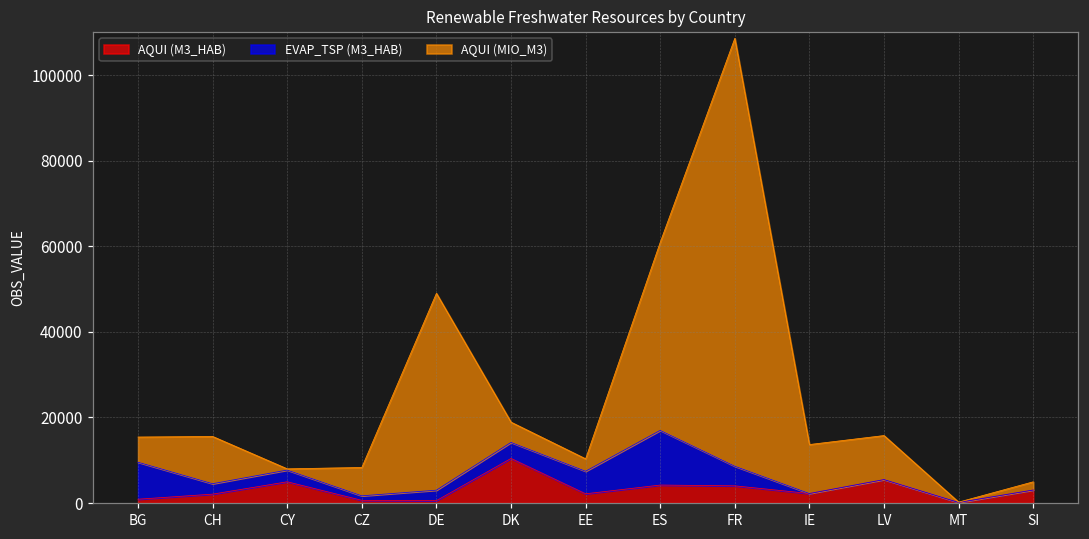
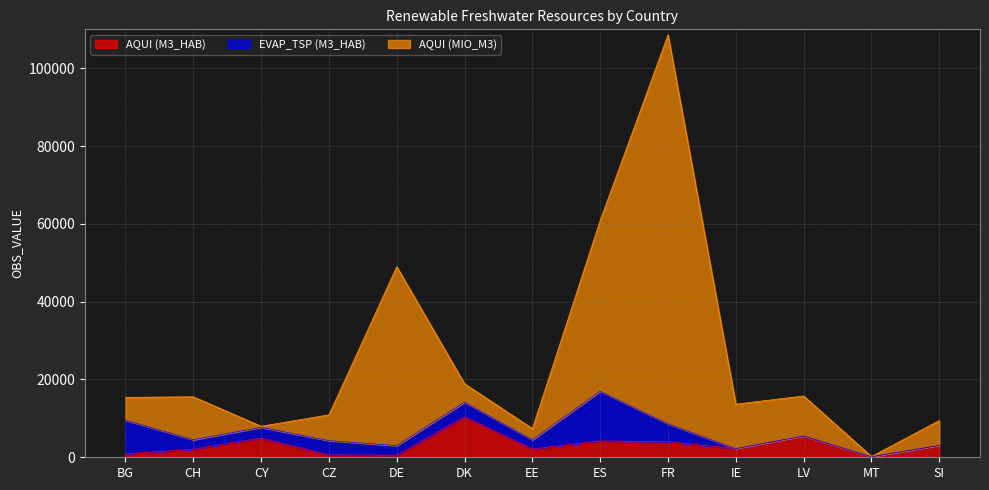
EVAP_TSP (M3_HAB), CZ: 1000 -> 4000
EVAP_TSP (M3_HAB), EE: 5000 -> 2000
AQUI (MIO_M3), SI: 2000 -> 6000
